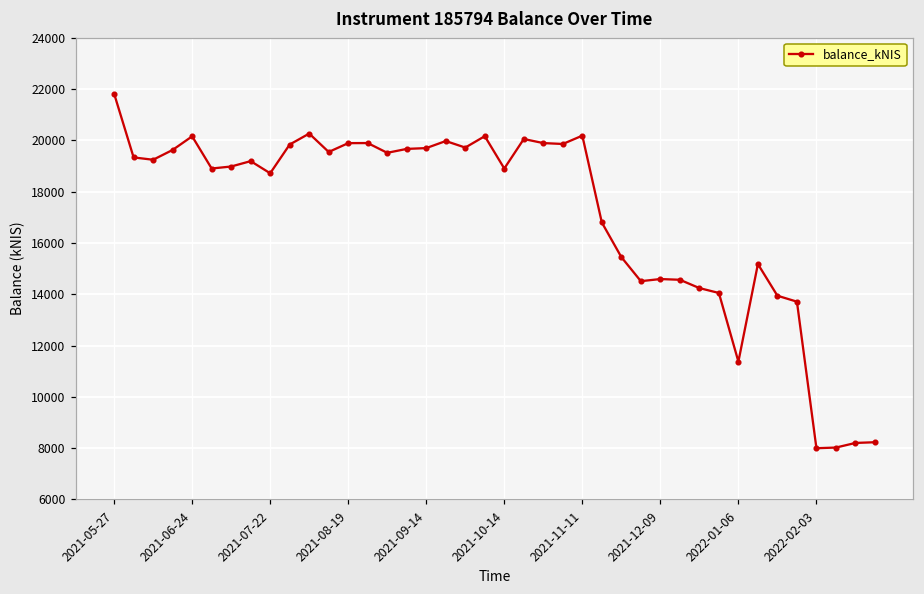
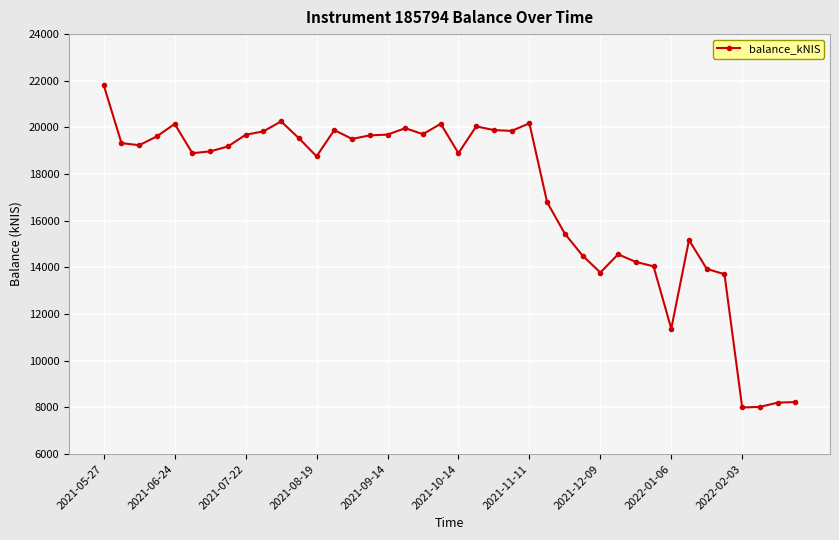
2021-07-22: 18700 -> 19700
2021-08-19: 19900 -> 18800
2021-12-09: 14600 -> 13800
